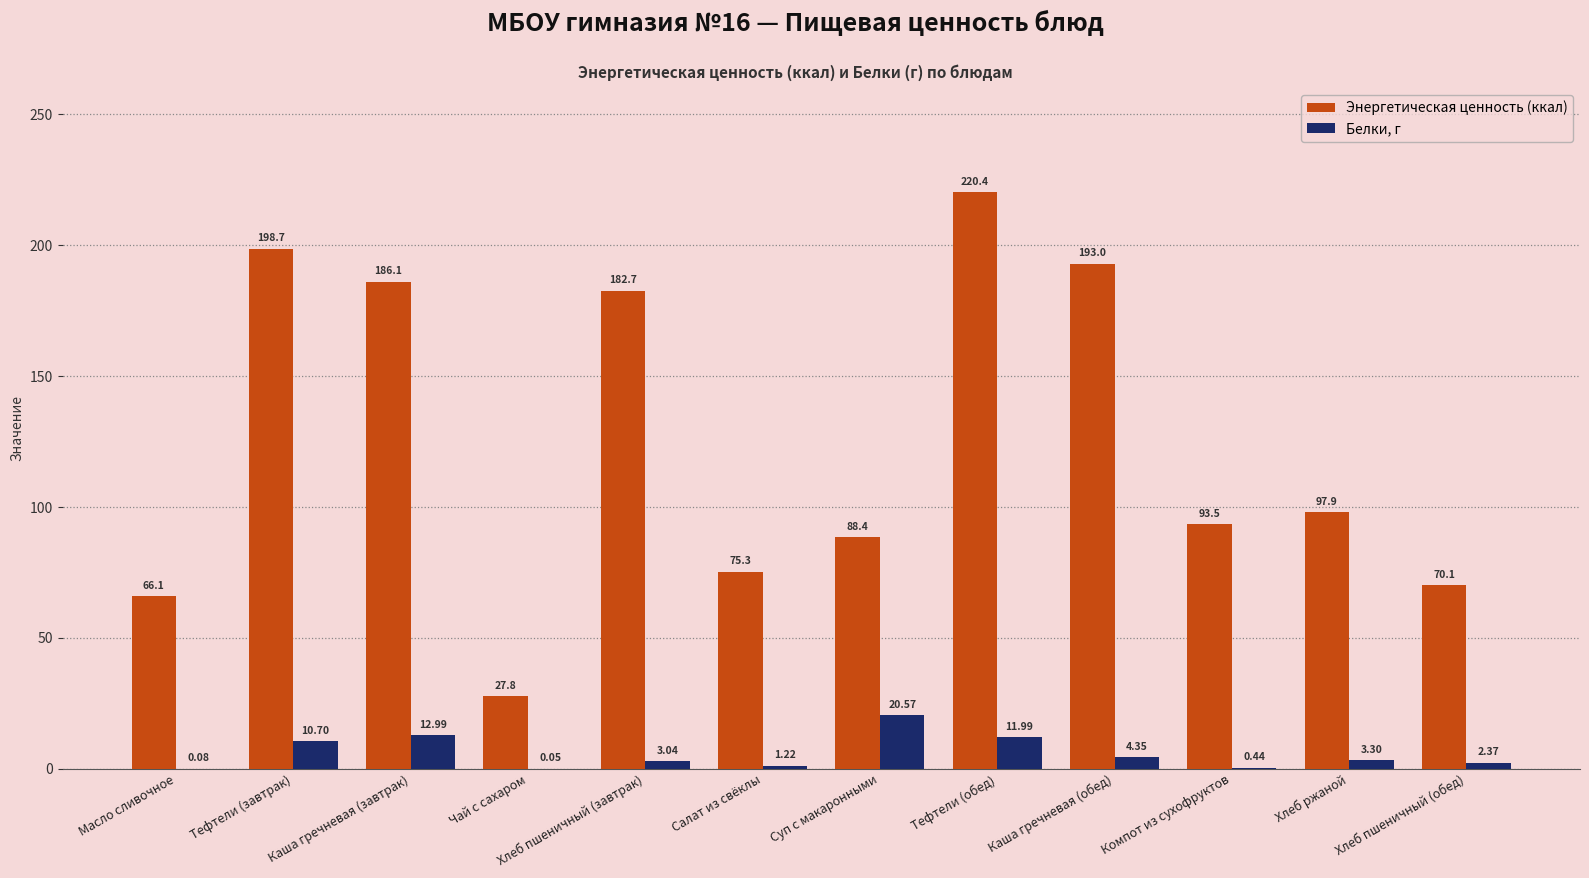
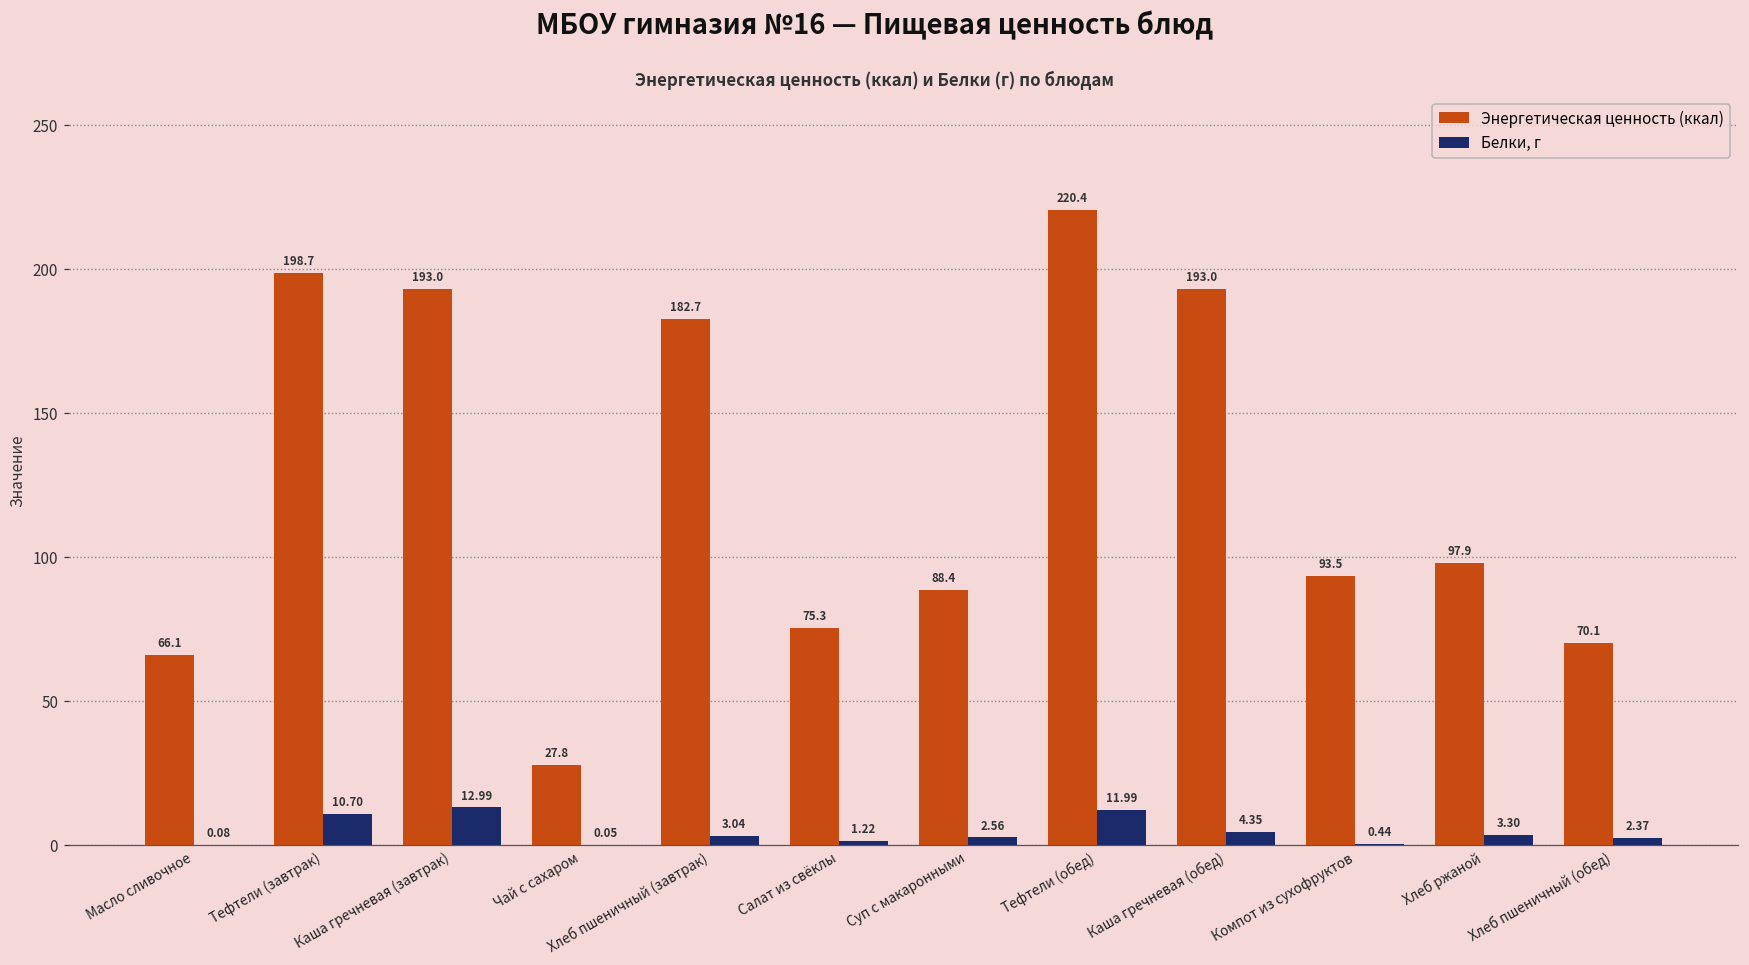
Энергетическая ценность (ккал), Каша гречневая (завтрак): 186.1 -> 193.0
Белки, г, Суп с макаронными: 20.57 -> 2.56
